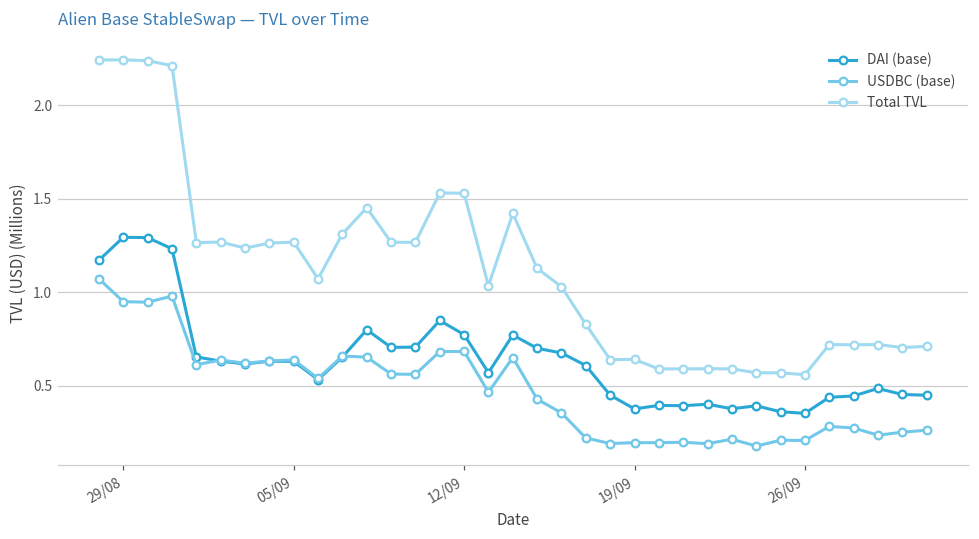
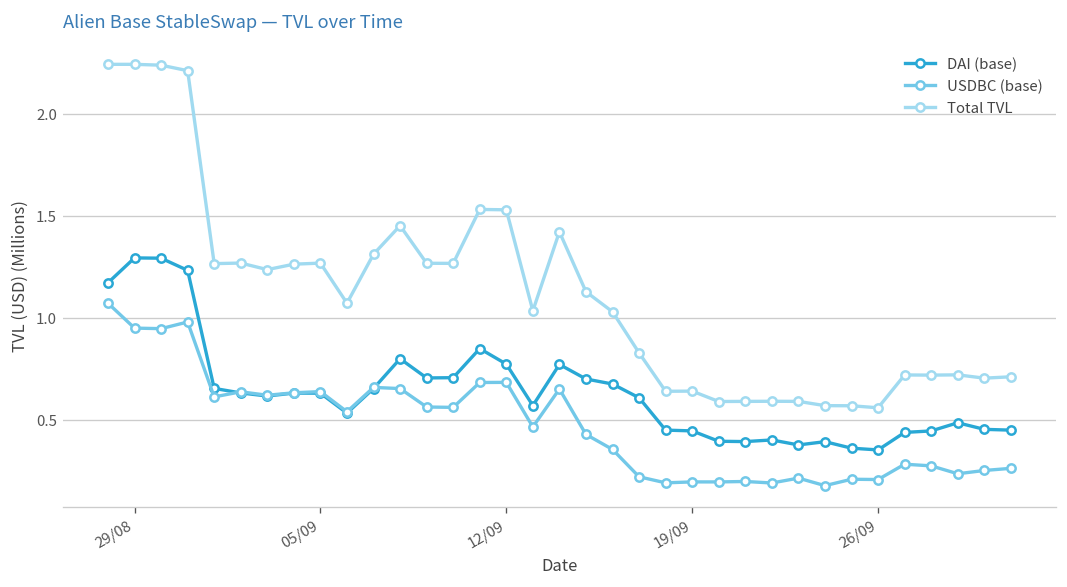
DAI (base), 19/09: 0.38 -> 0.45
